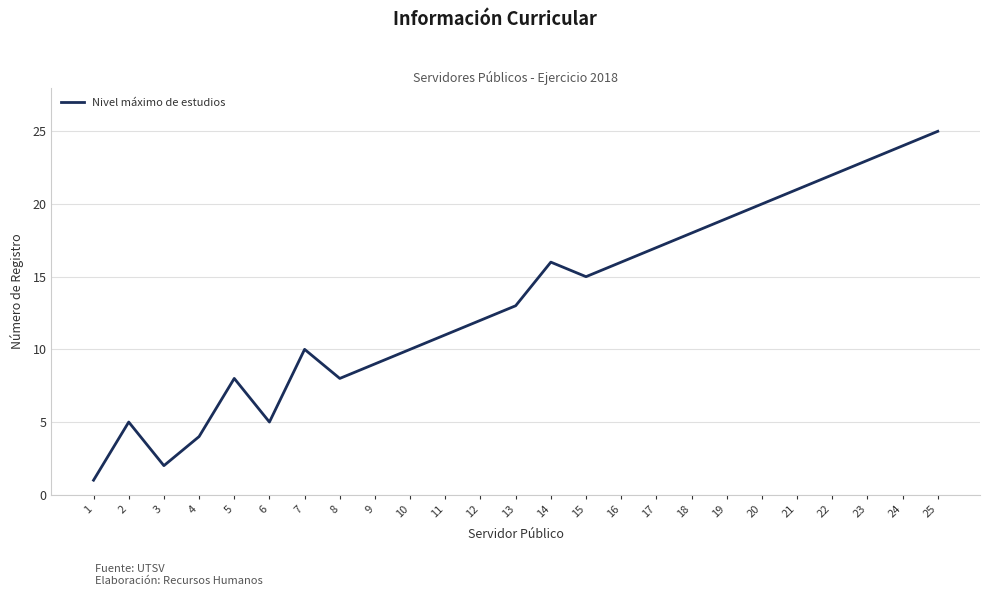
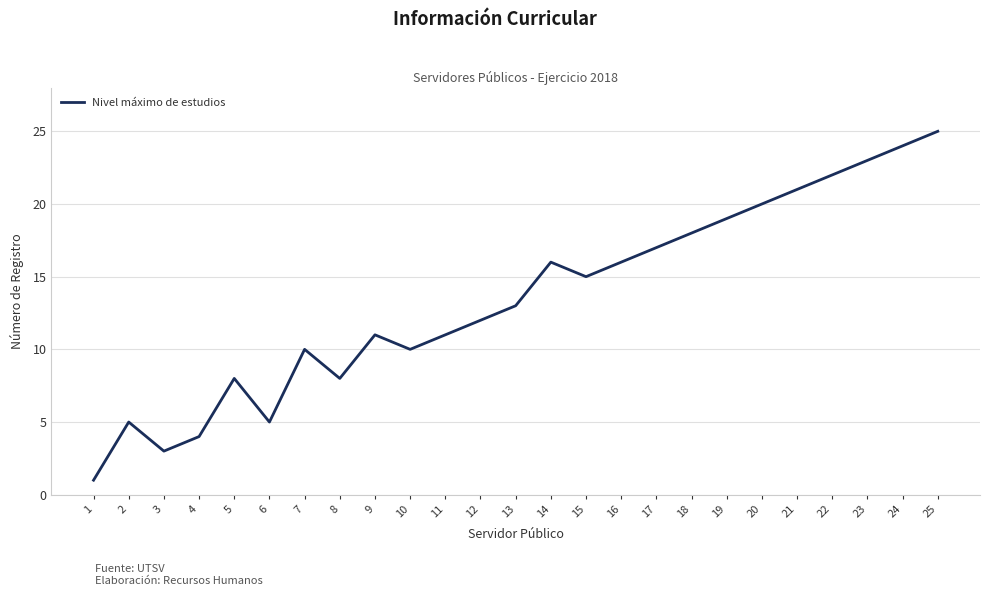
3: 2 -> 3
9: 9 -> 11
